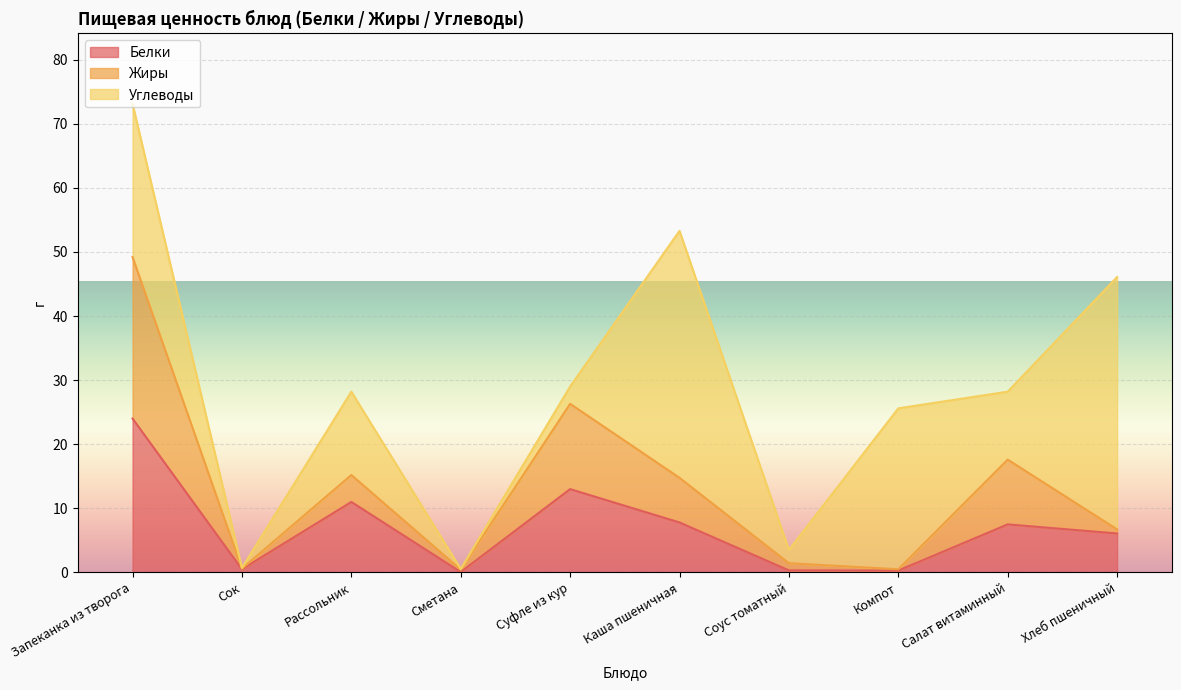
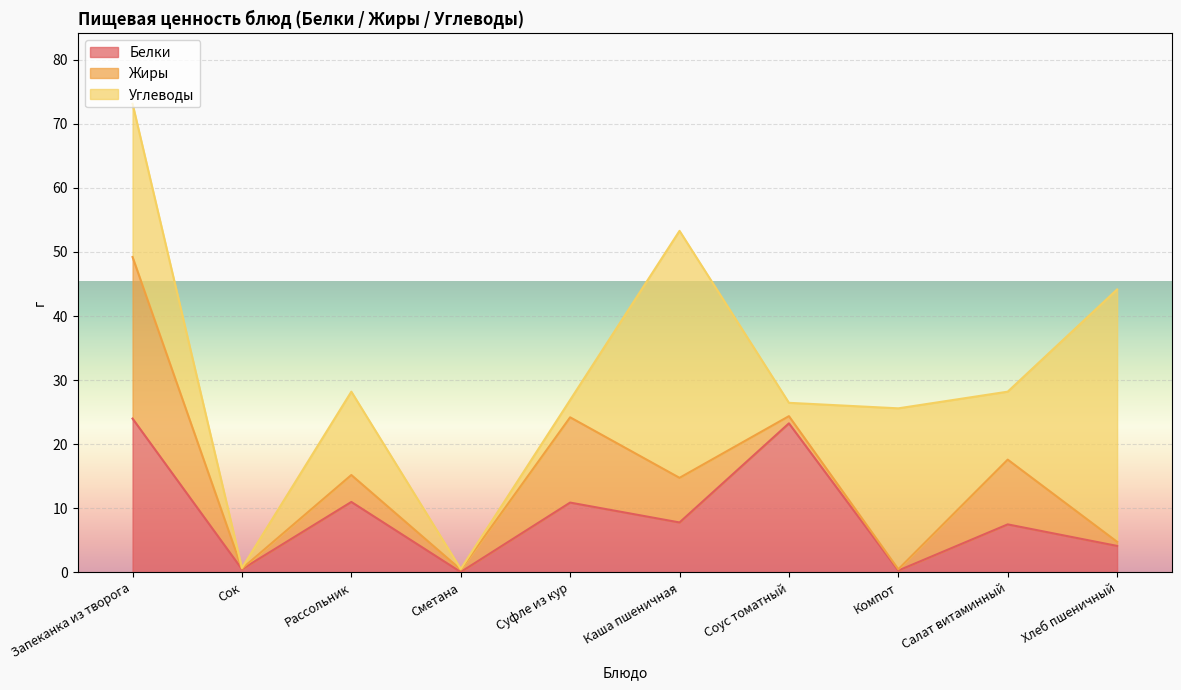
Белки, Суфле из кур: 13 -> 11
Белки, Соус томатный: 0 -> 23
Белки, Хлеб пшеничный: 6 -> 4
